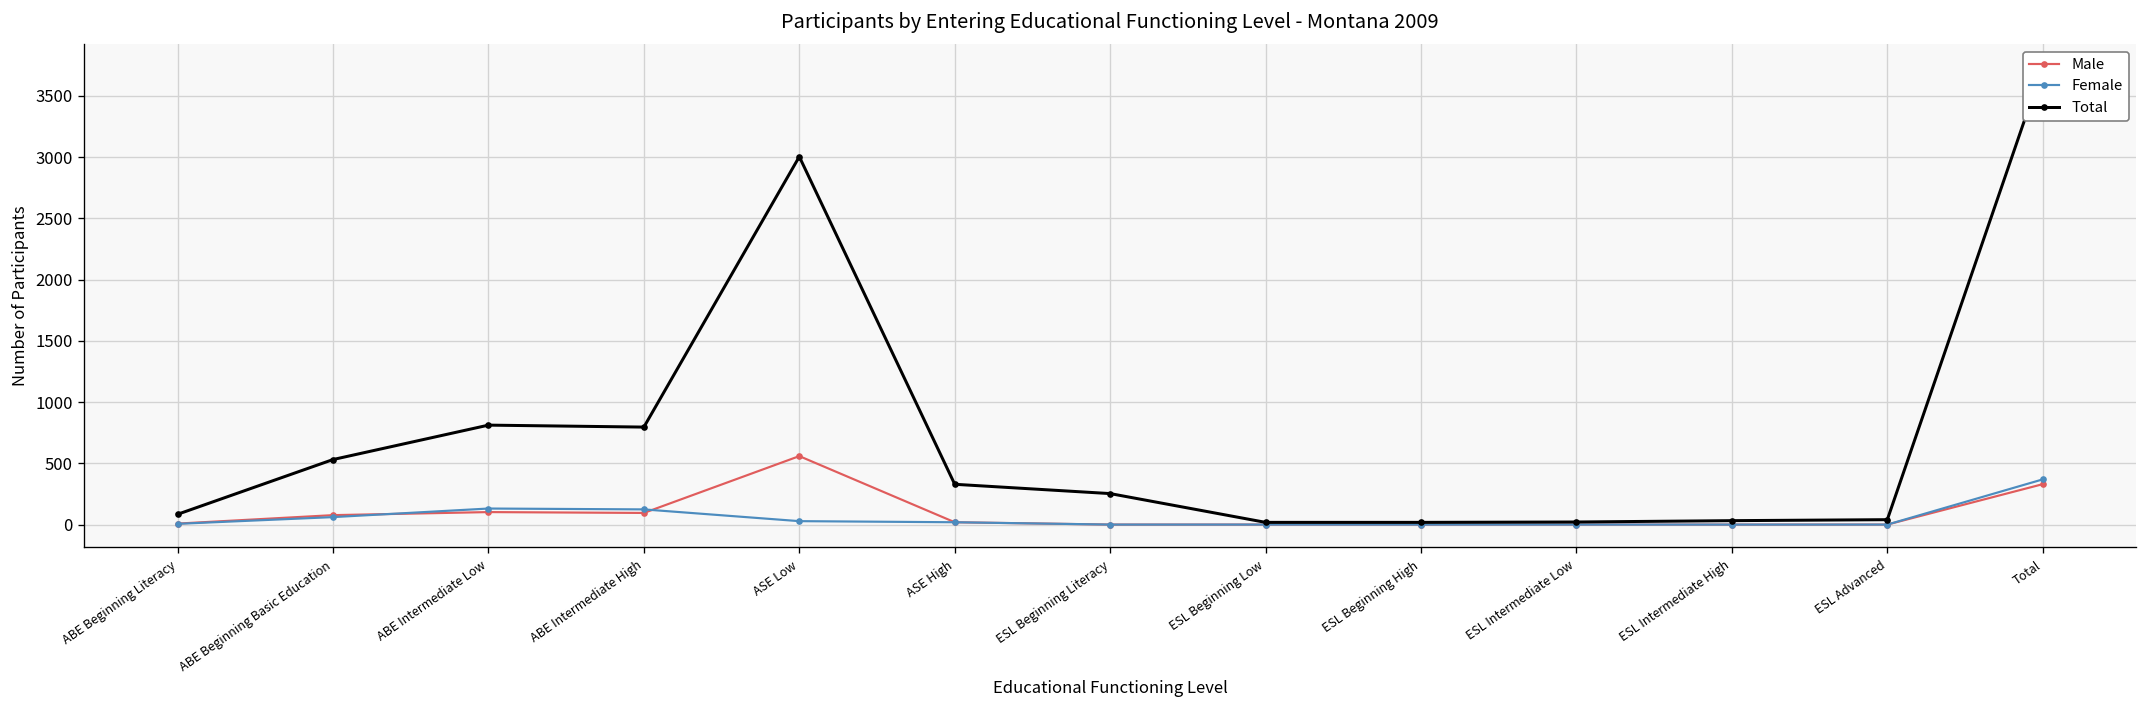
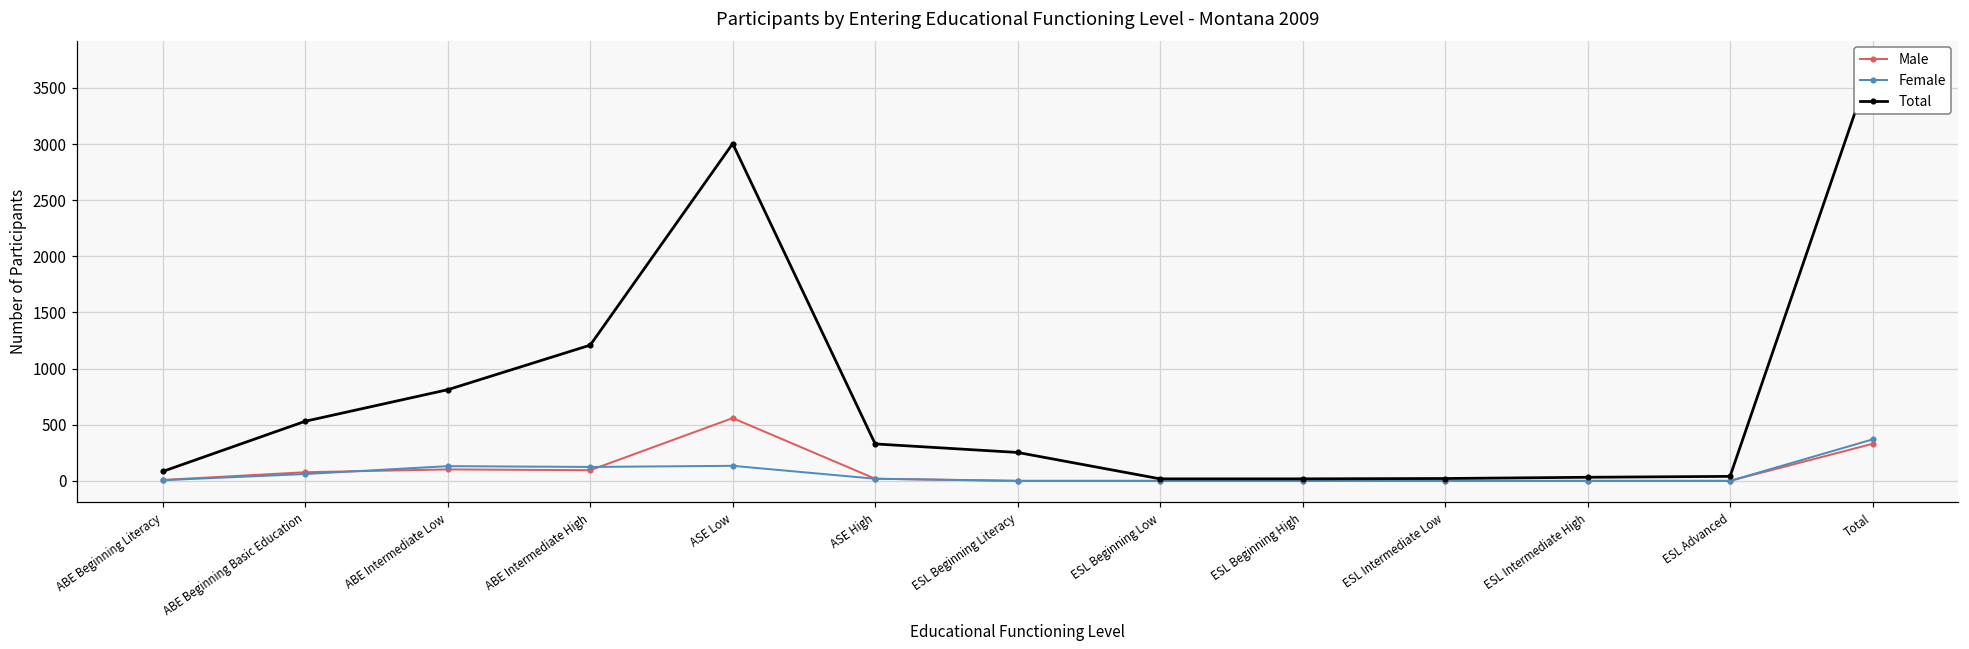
Total, ABE Intermediate High: 800 -> 1210
Female, ASE Low: 30 -> 130
